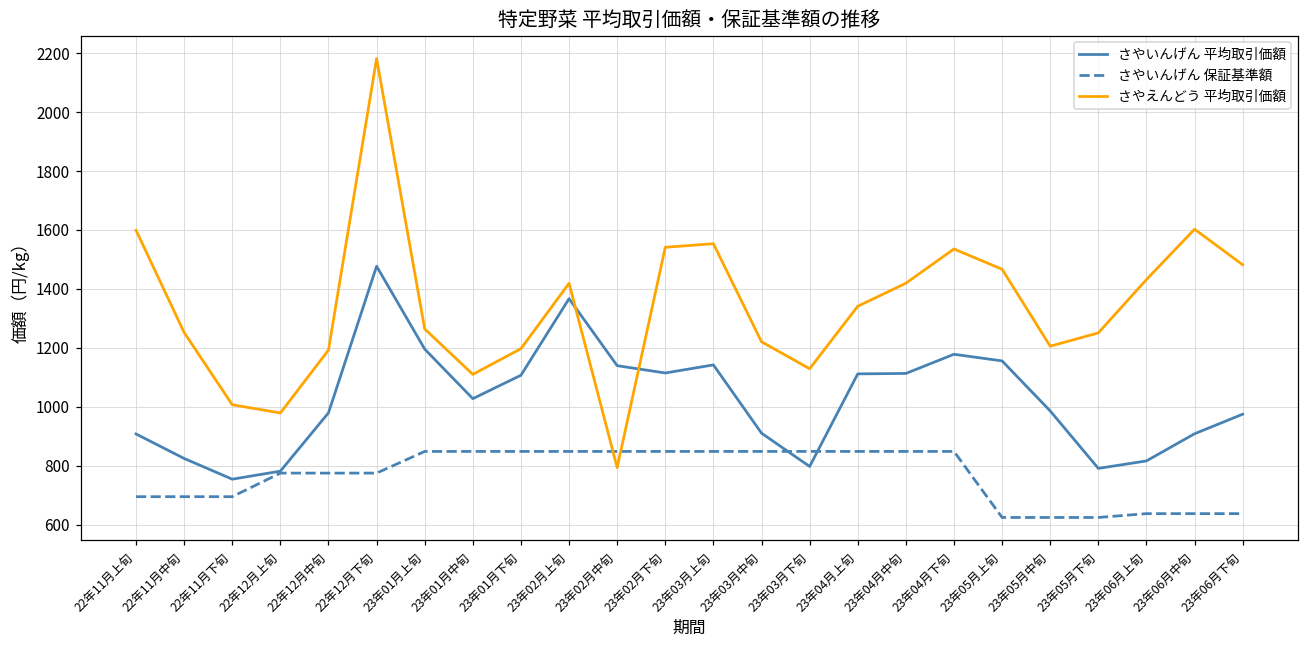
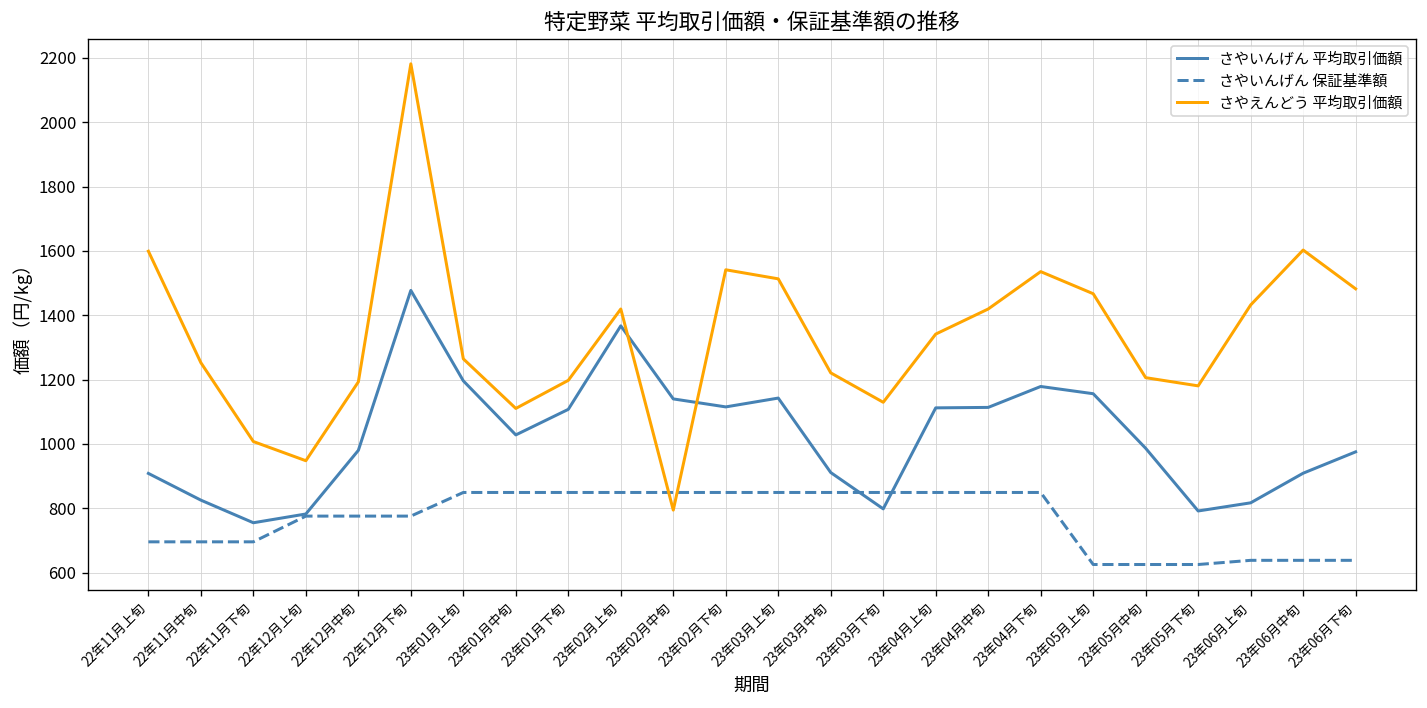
さやえんどう 平均取引価額, 22年12月上旬: 980 -> 950
さやえんどう 平均取引価額, 23年03月上旬: 1550 -> 1510
さやえんどう 平均取引価額, 23年05月下旬: 1250 -> 1180
